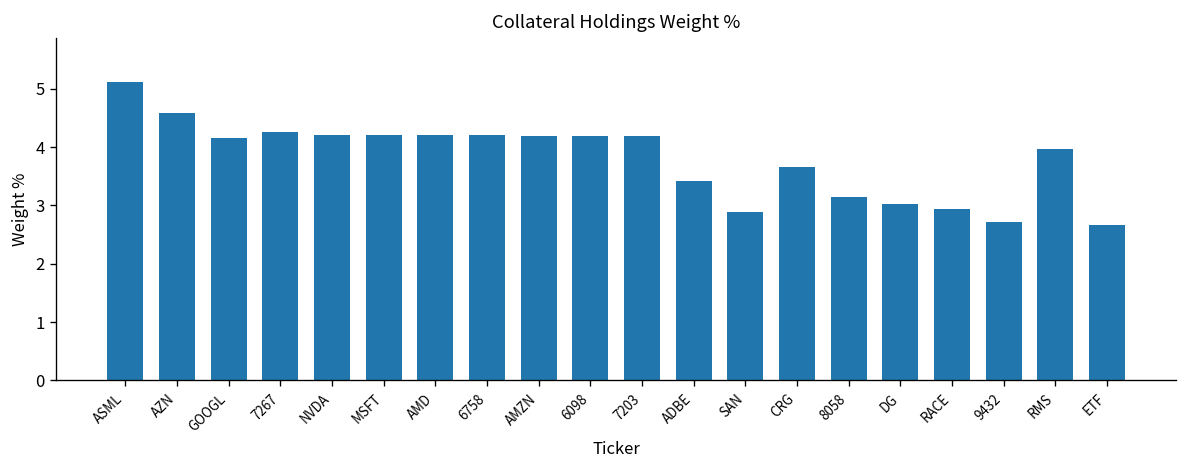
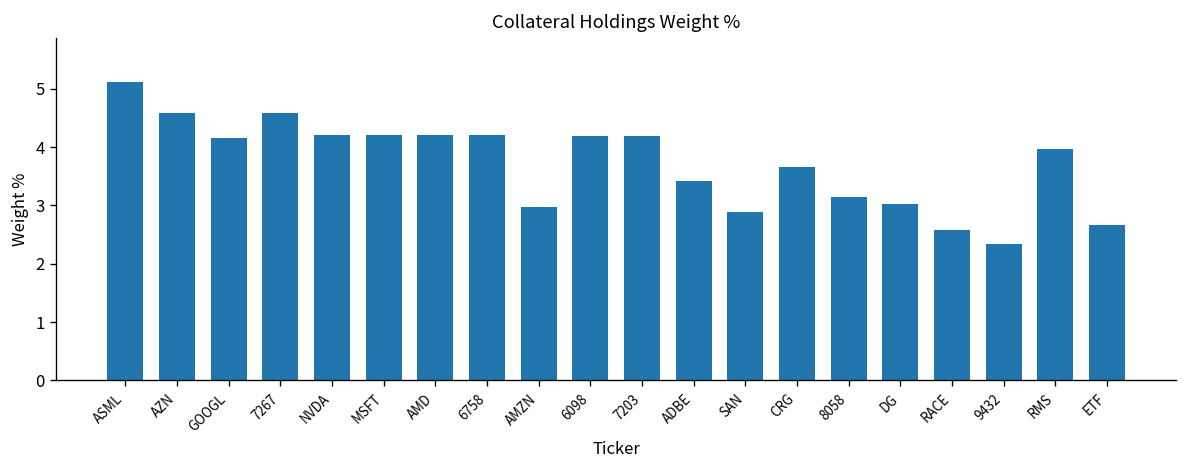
7267: 4.3 -> 4.6
AMZN: 4.2 -> 3.0
RACE: 2.9 -> 2.6
9432: 2.7 -> 2.3
